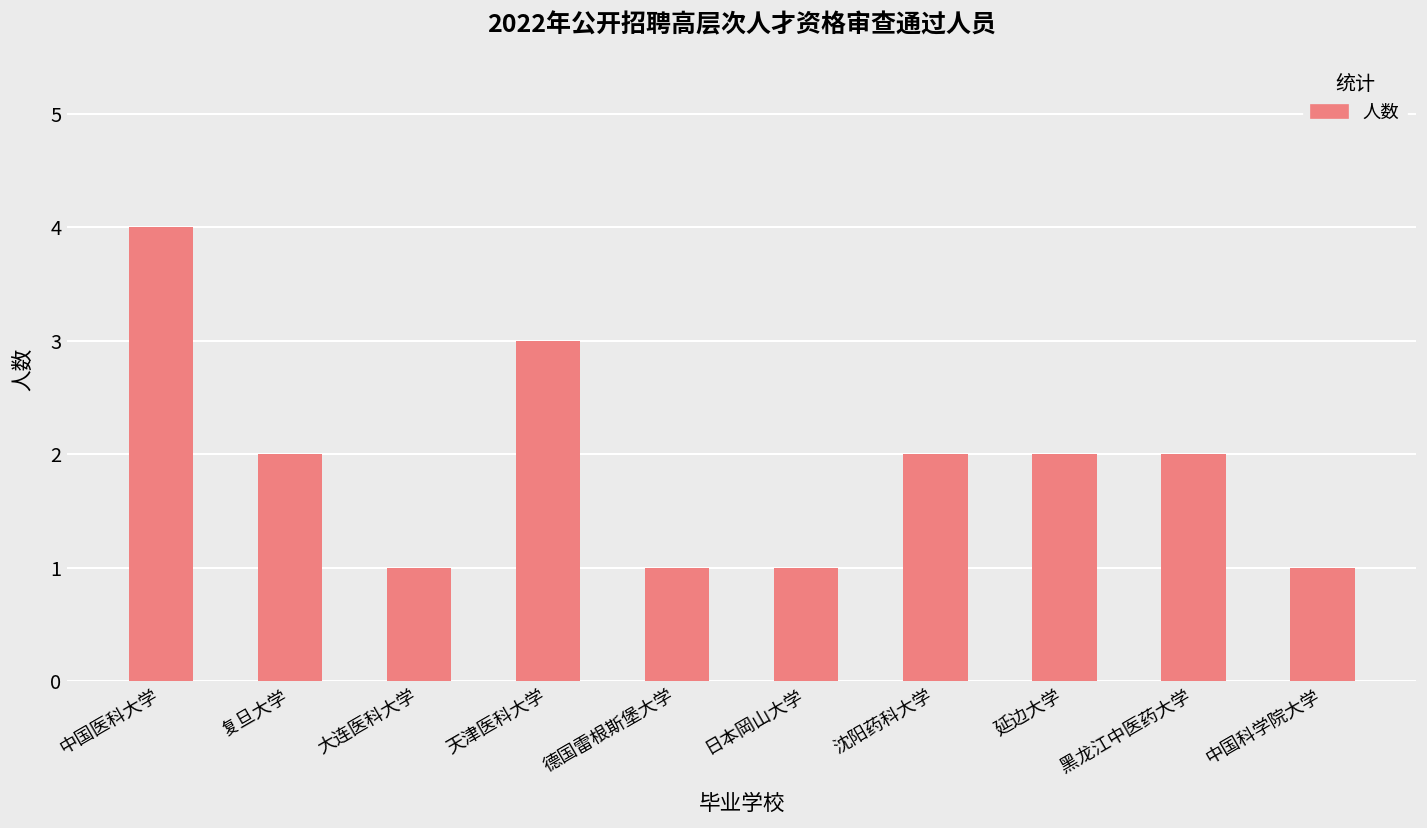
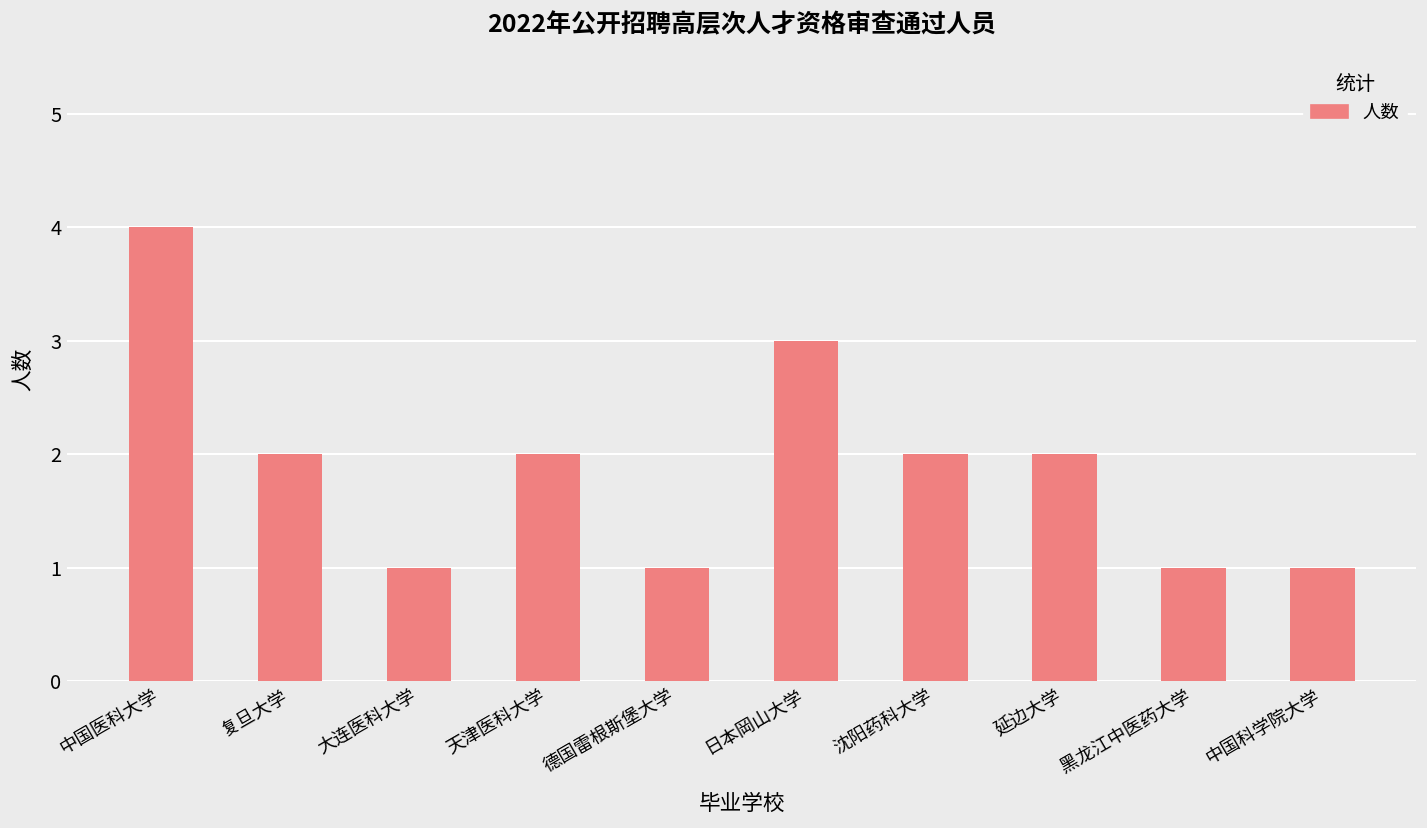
天津医科大学: 3 -> 2
日本岡山大学: 1 -> 3
黑龙江中医药大学: 2 -> 1
